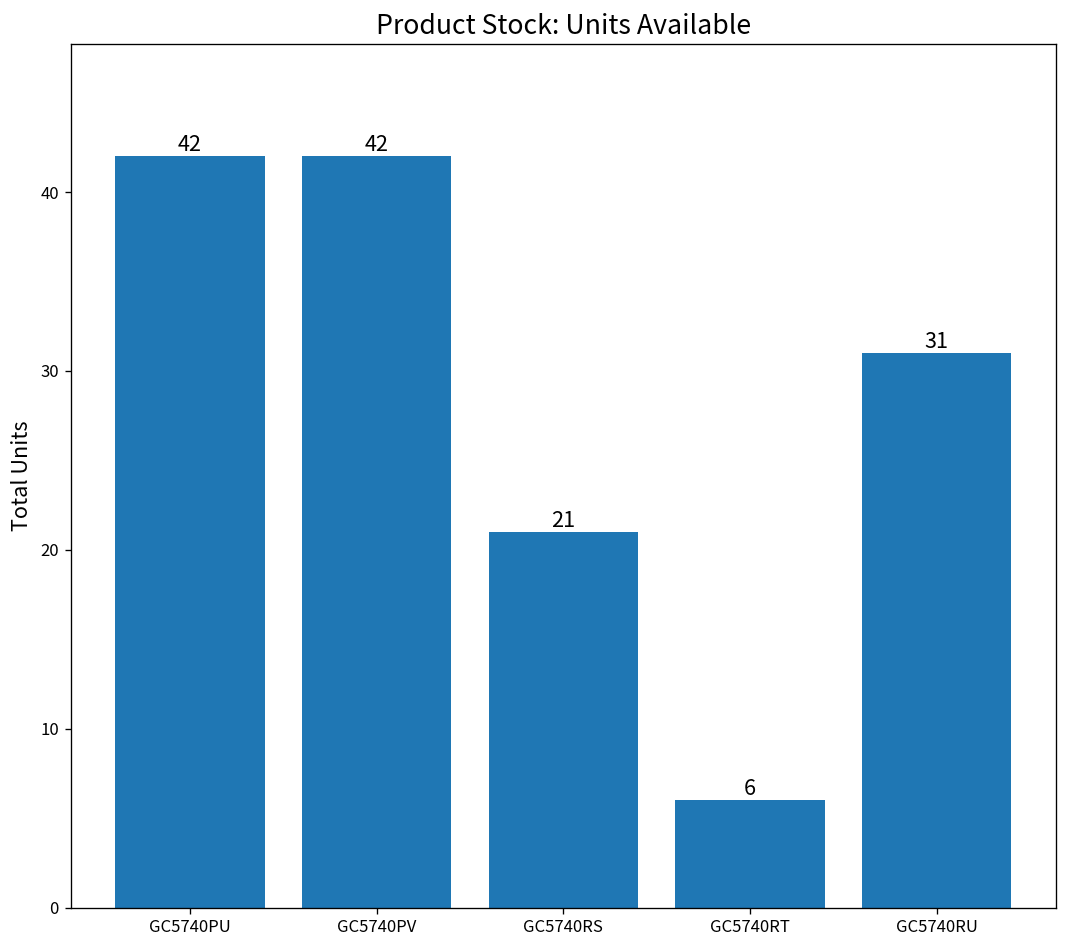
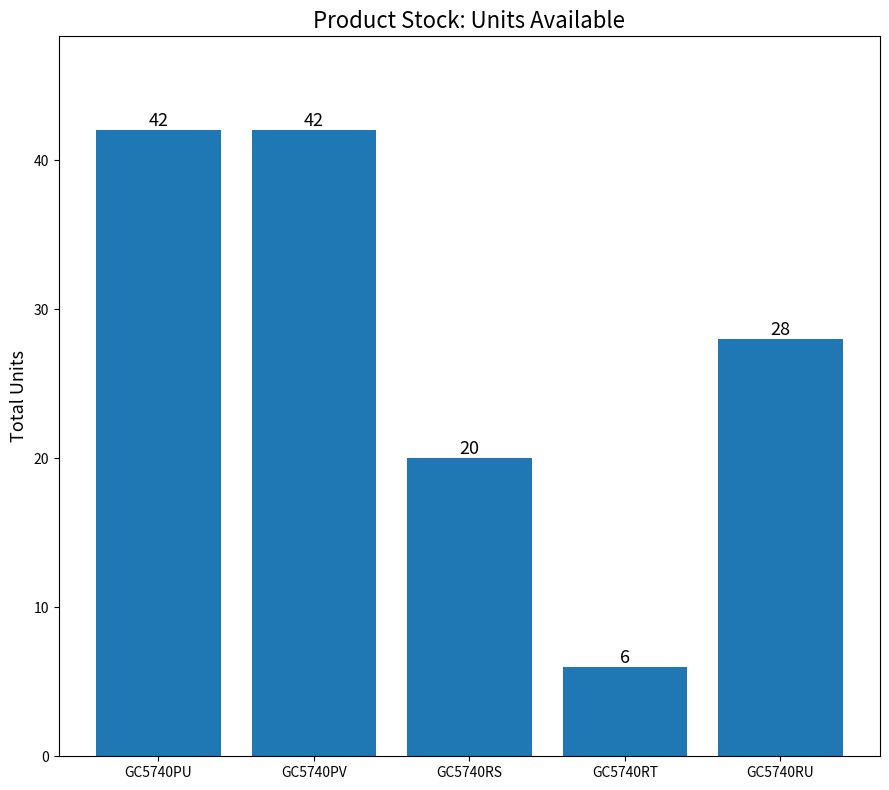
GC5740RS: 21 -> 20
GC5740RU: 31 -> 28
